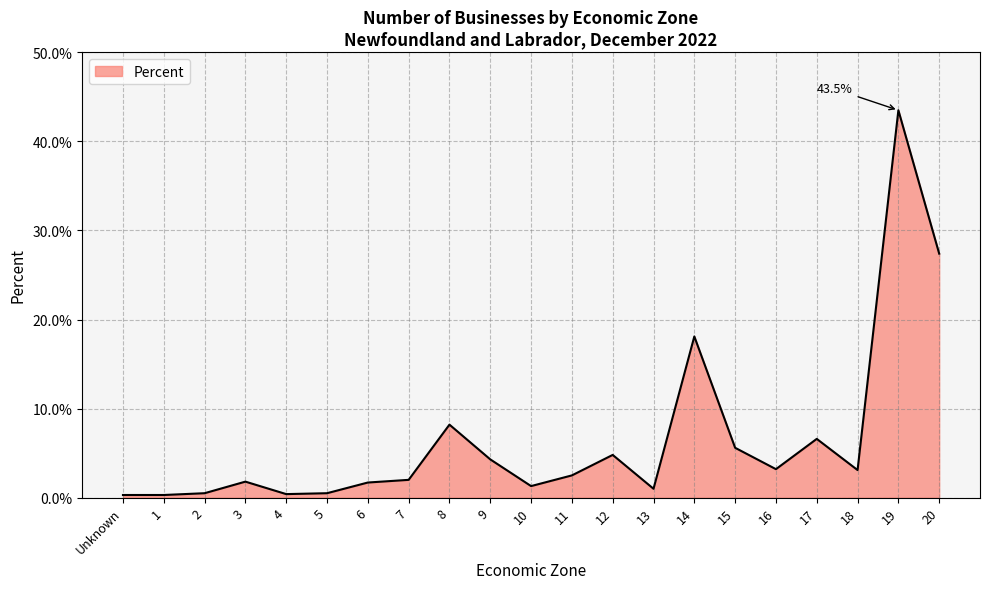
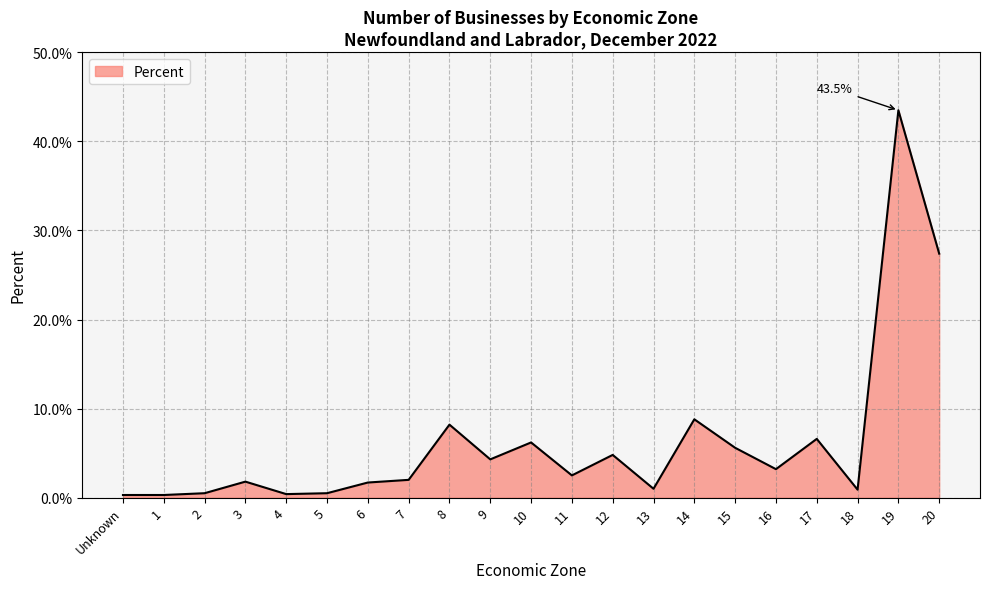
10: 1% -> 6%
14: 18% -> 9%
18: 3% -> 1%
